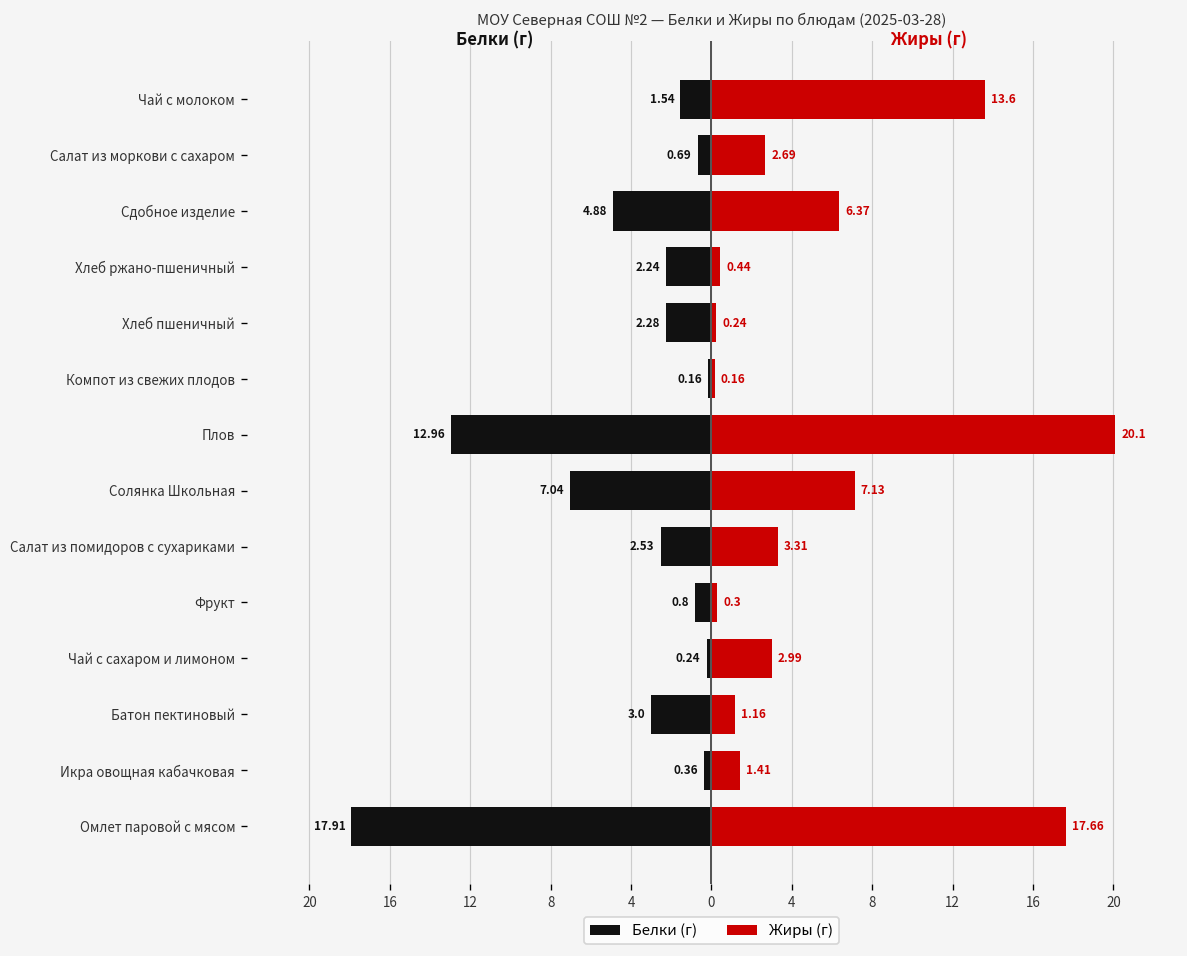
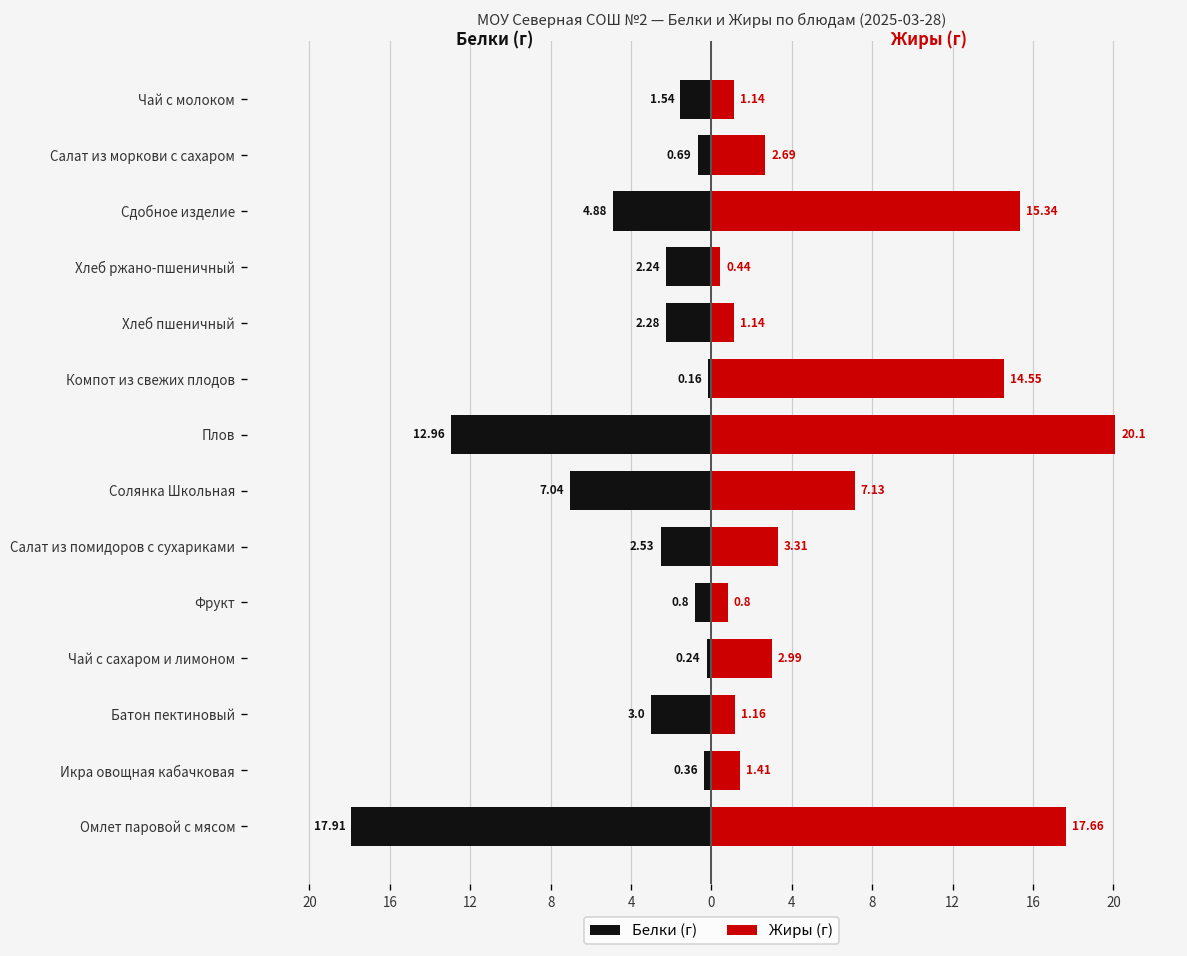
Жиры (г), Чай с молоком: 13.6 -> 1.14
Жиры (г), Сдобное изделие: 6.37 -> 15.34
Жиры (г), Хлеб пшеничный: 0.24 -> 1.14
Жиры (г), Компот из свежих плодов: 0.16 -> 14.55
Жиры (г), Фрукт: 0.3 -> 0.8
